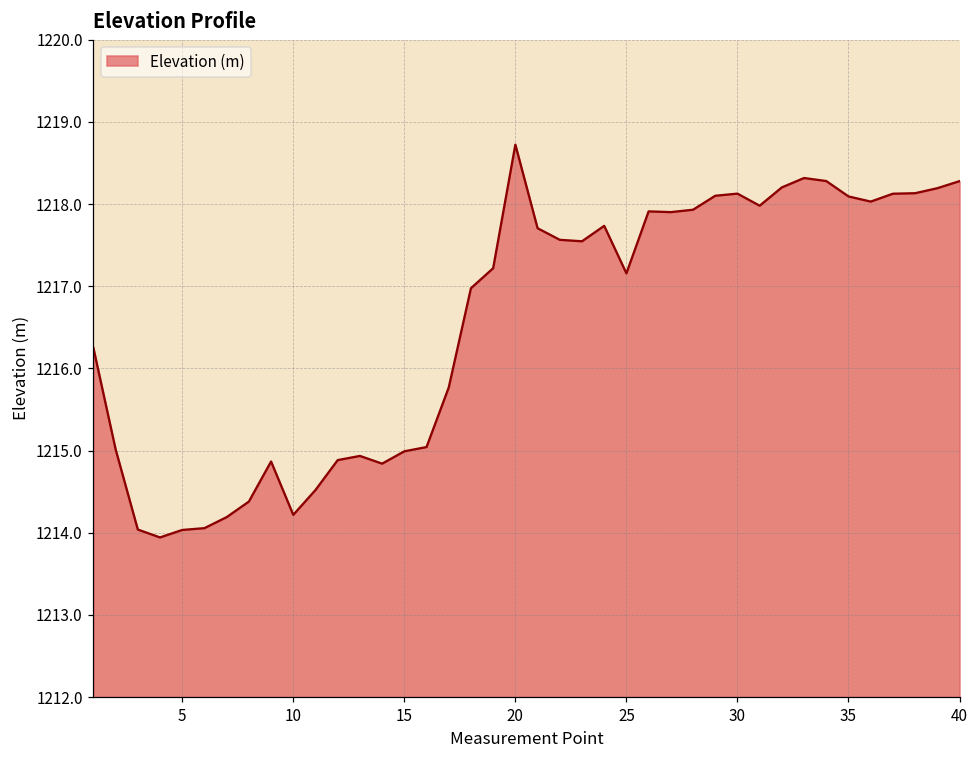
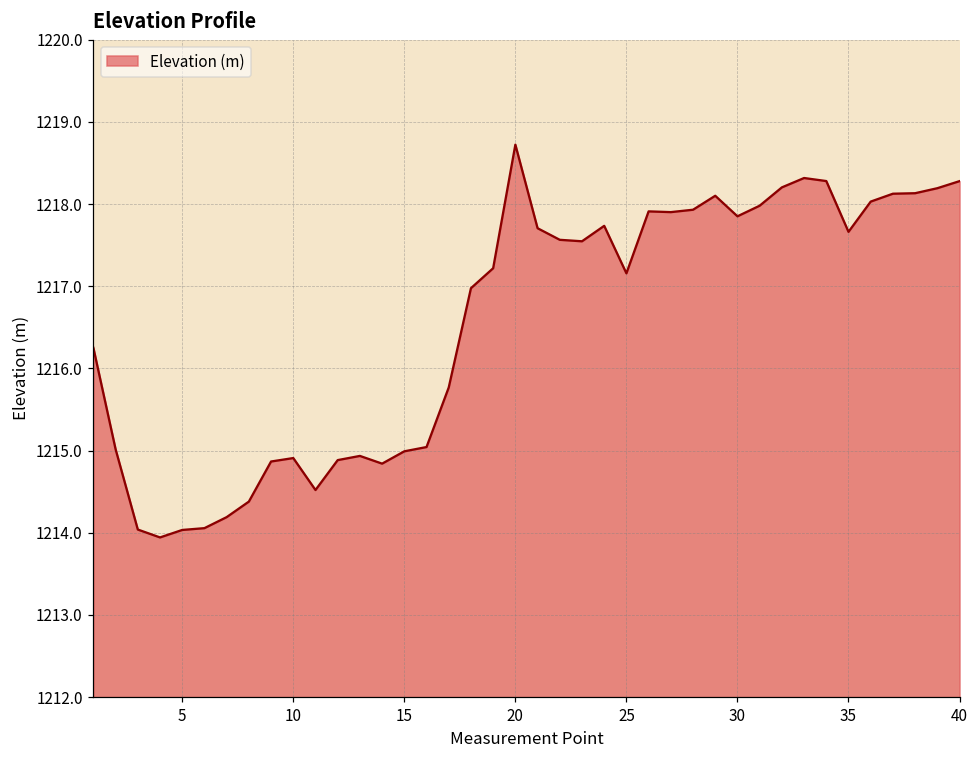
10: 1214.2 -> 1214.9
30: 1218.1 -> 1217.9
35: 1218.1 -> 1217.7
